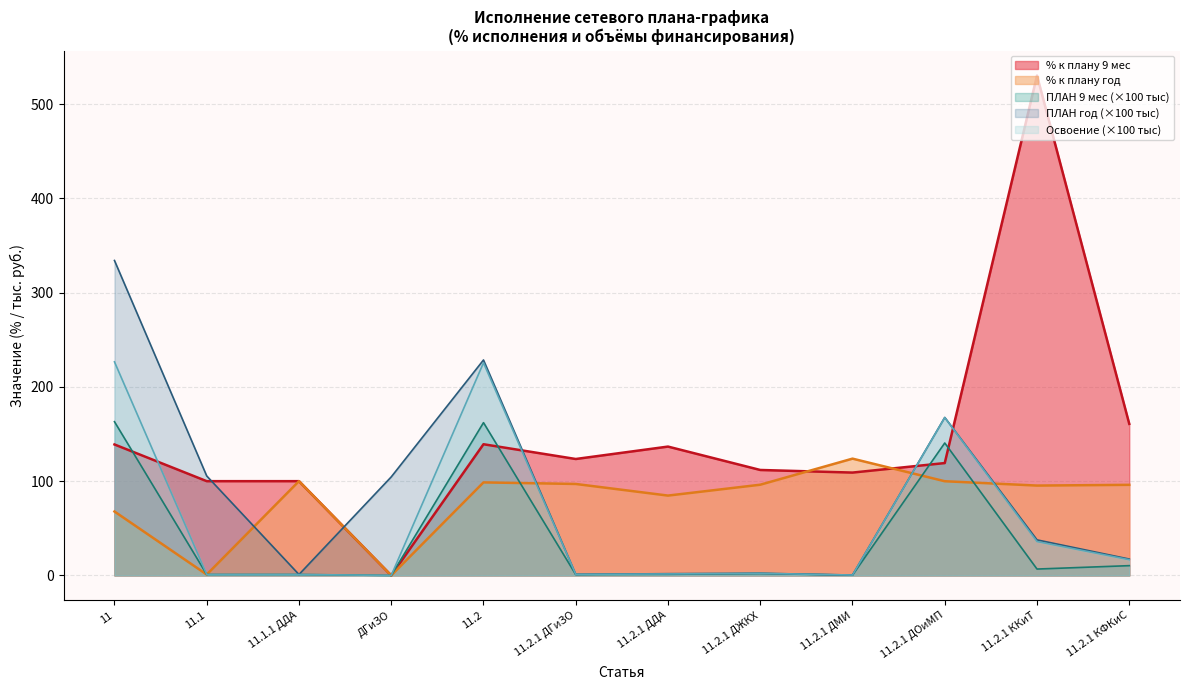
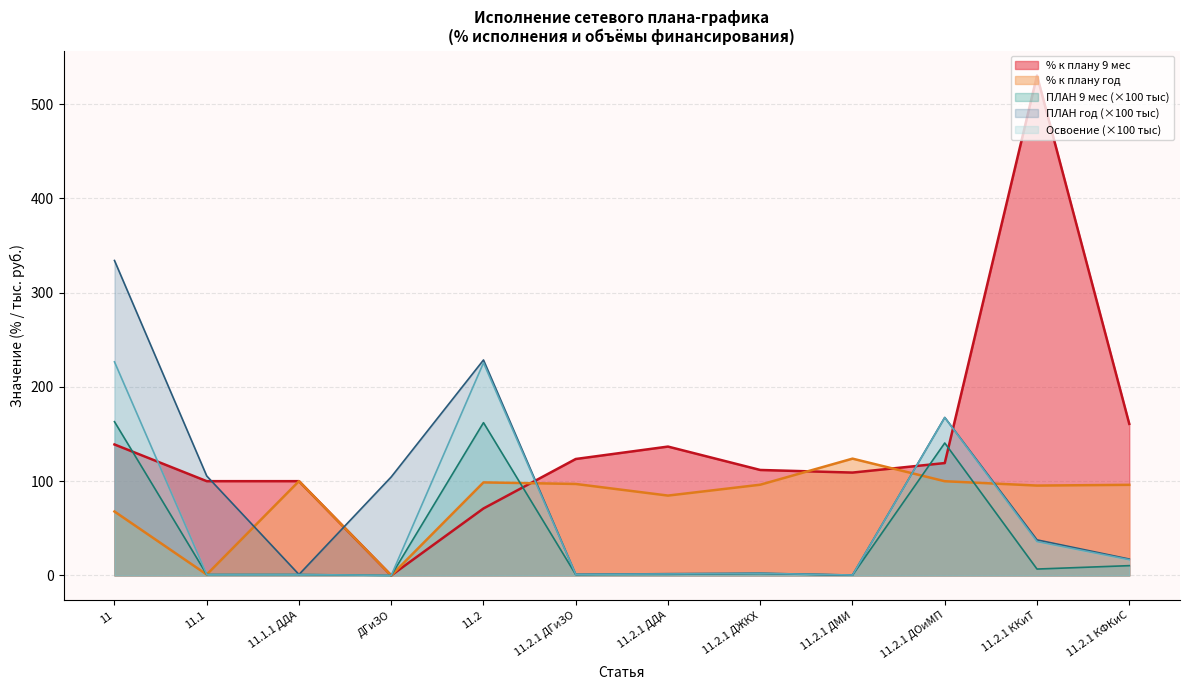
% к плану 9 мес, 11.2: 140 -> 70
